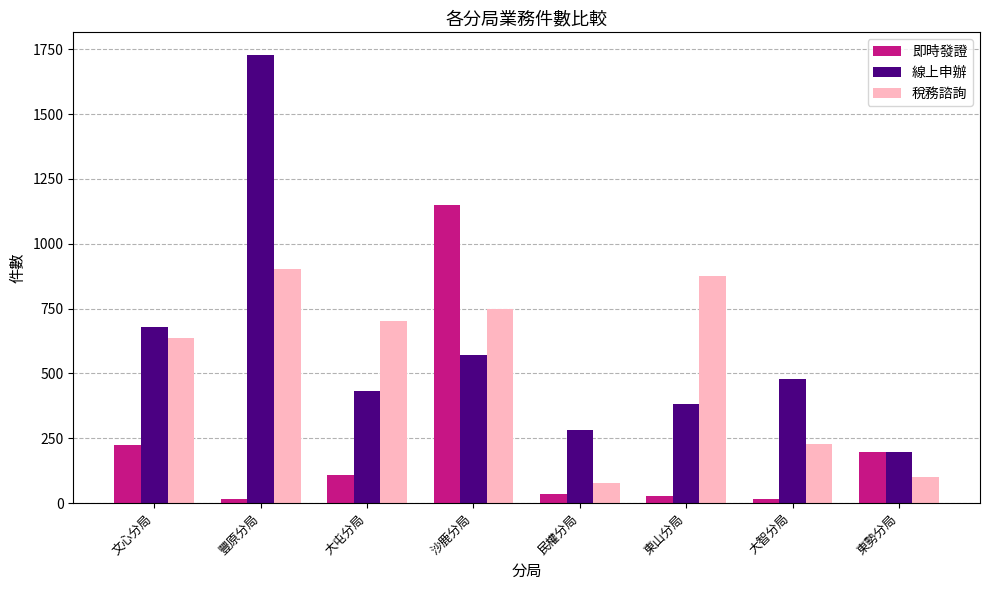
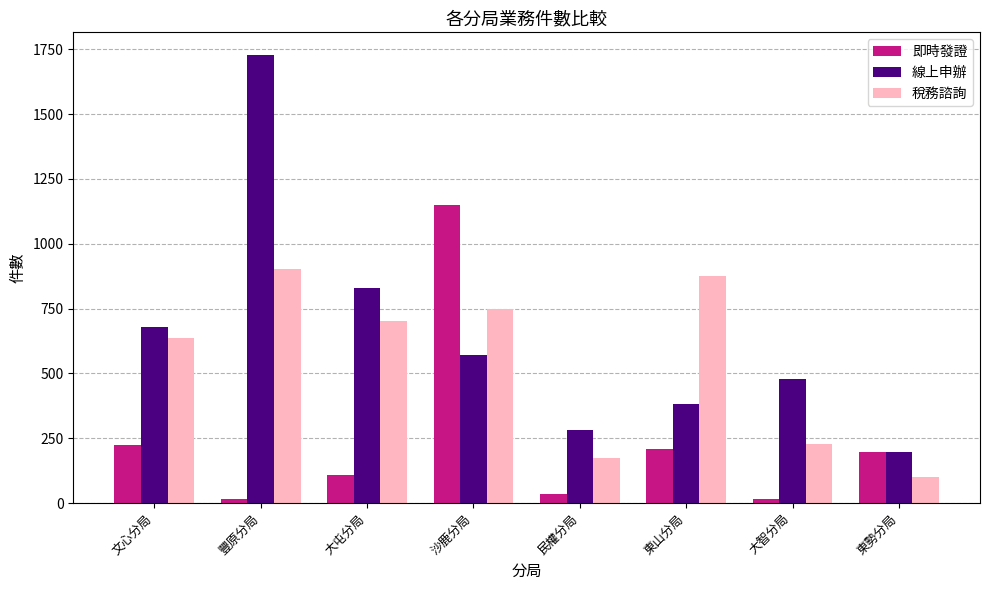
線上申辦, 大屯分局: 430 -> 830
稅務諮詢, 民權分局: 80 -> 180
即時發證, 東山分局: 30 -> 210
